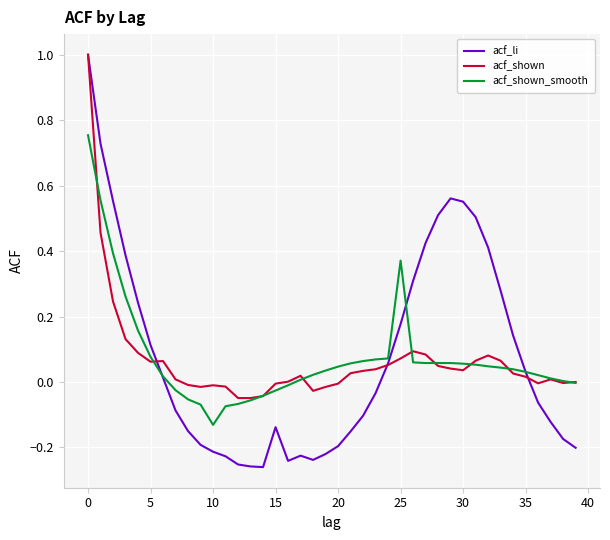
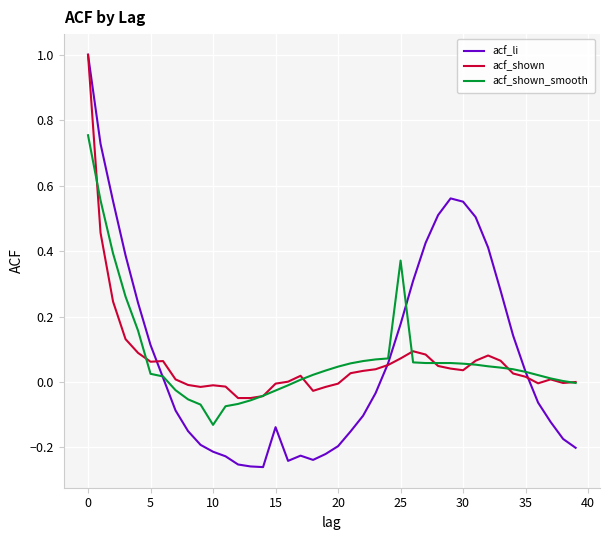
acf_shown_smooth, 5: 0.08 -> 0.03
